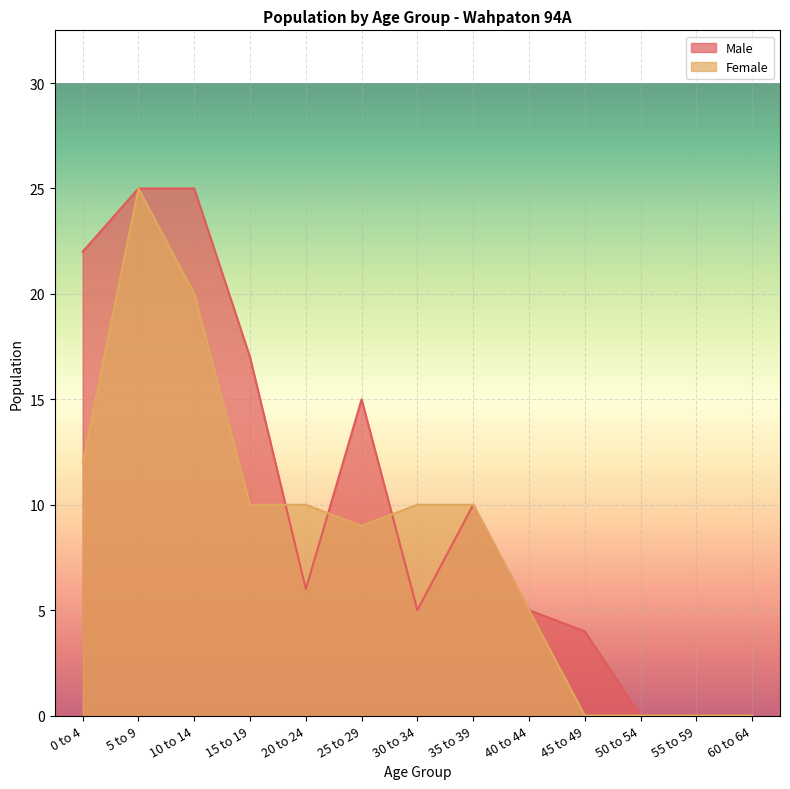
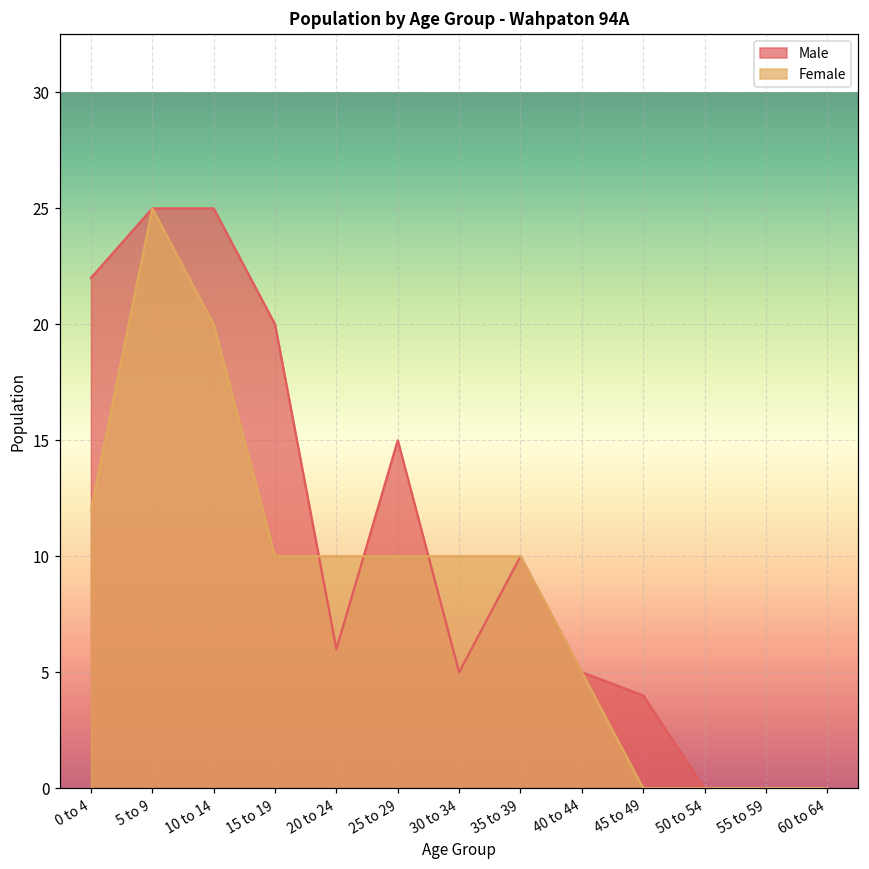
Male, 15 to 19: 17 -> 20
Female, 25 to 29: 9 -> 10
